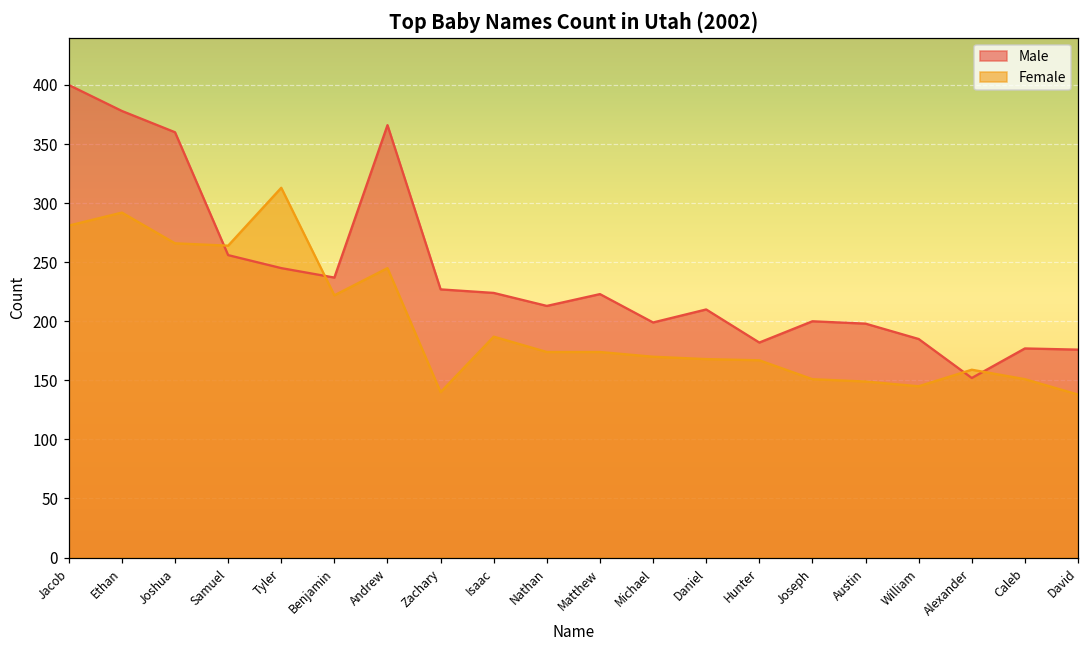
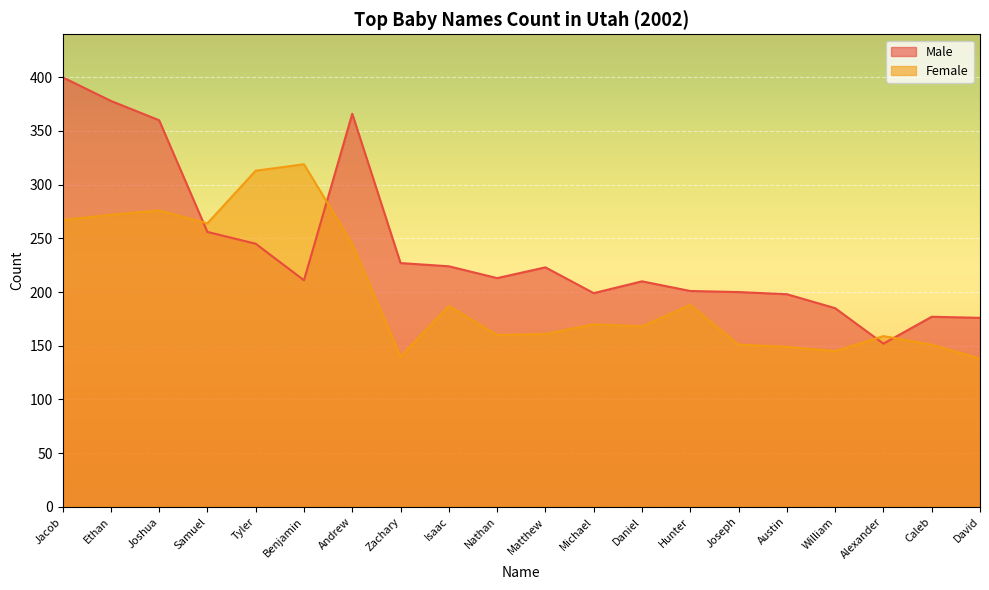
Female, Jacob: 281 -> 267
Female, Ethan: 292 -> 272
Female, Joshua: 266 -> 276
Male, Benjamin: 237 -> 211
Female, Benjamin: 222 -> 319
Female, Nathan: 174 -> 160
Female, Matthew: 174 -> 161
Male, Hunter: 182 -> 201
Female, Hunter: 167 -> 188
